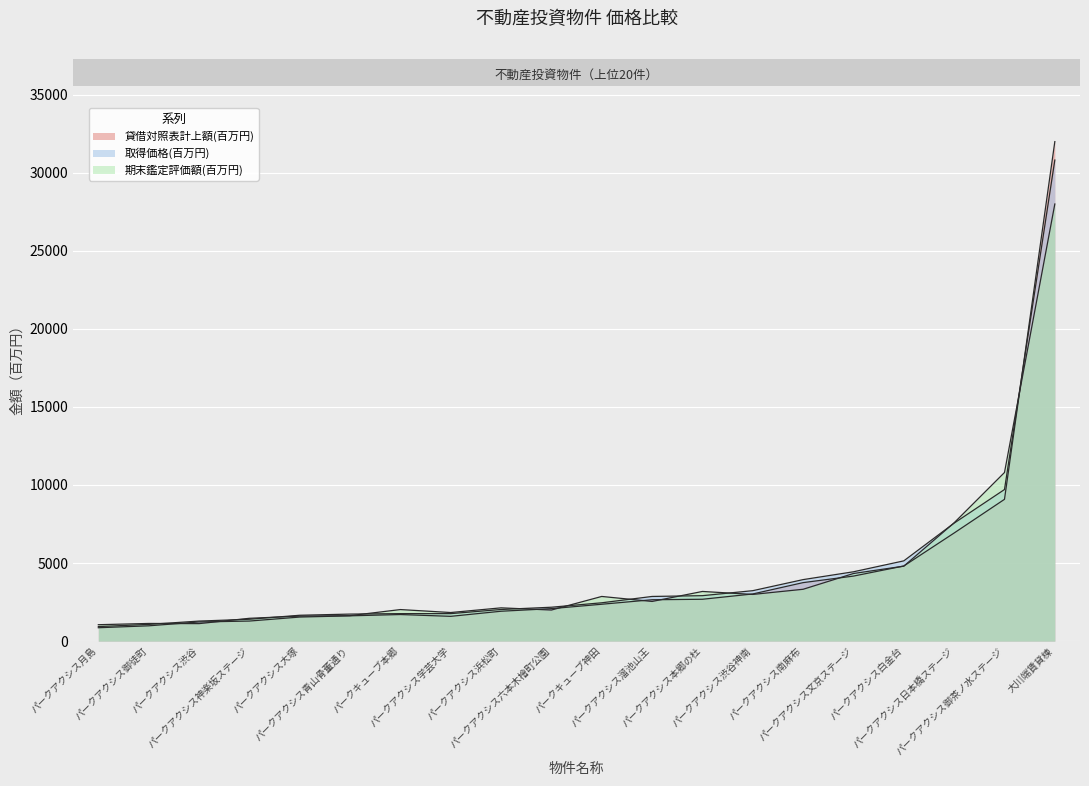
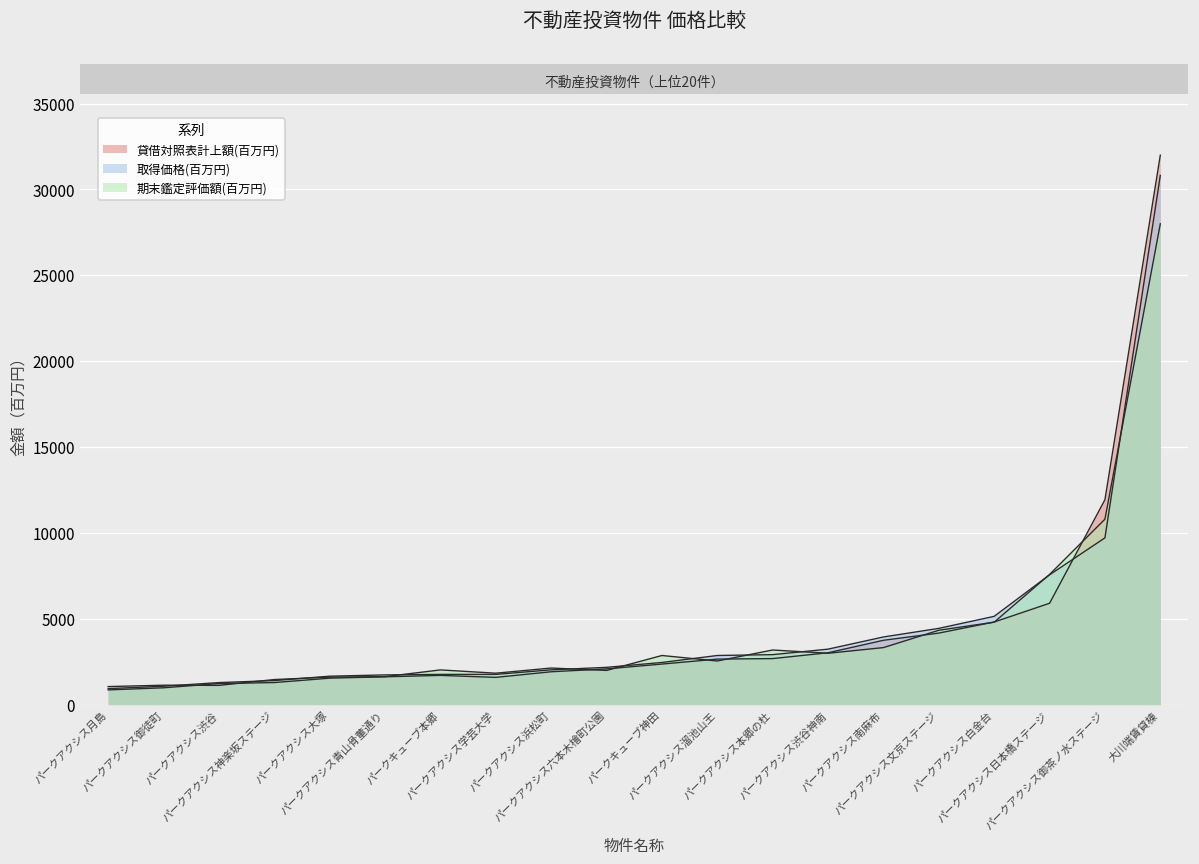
貸借対照表計上額(百万円), パークアクシス日本橋ステージ: 6900 -> 5900
貸借対照表計上額(百万円), パークアクシス御茶ノ水ステージ: 9100 -> 11900
